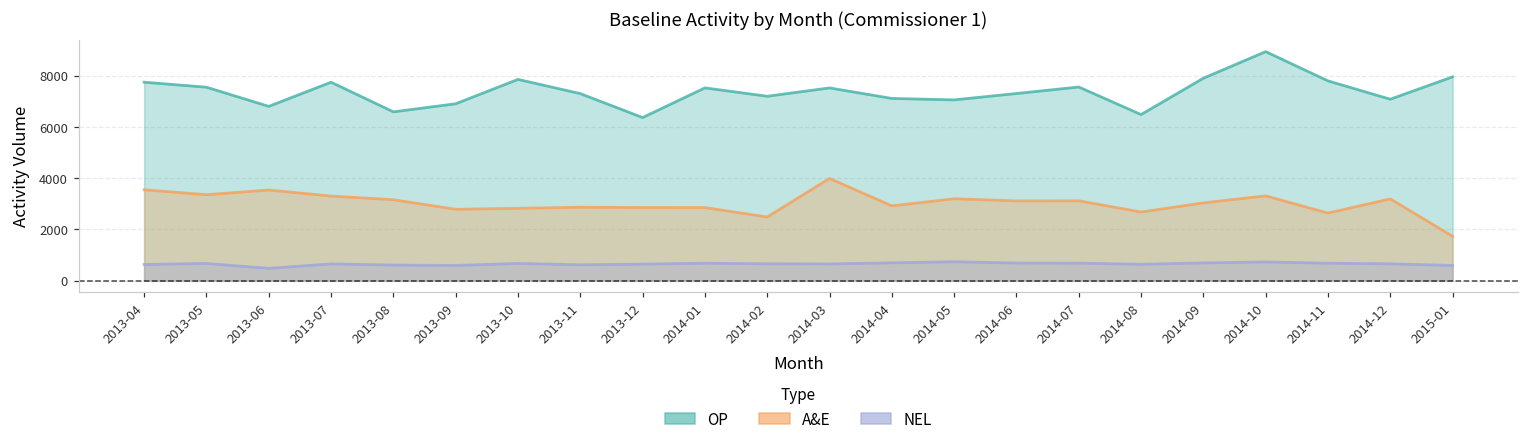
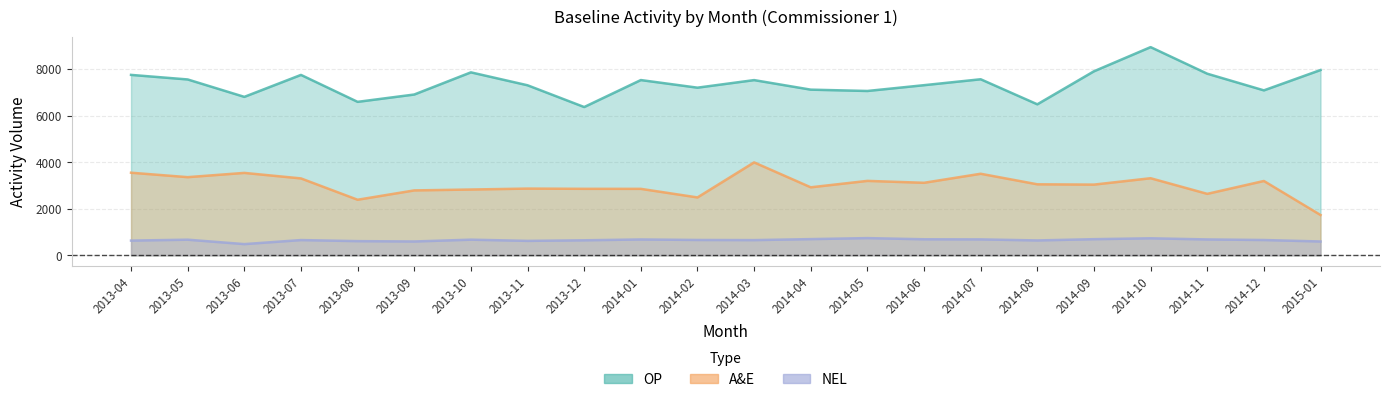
A&E, 2013-08: 3200 -> 2400
A&E, 2014-07: 3100 -> 3500
A&E, 2014-08: 2700 -> 3100
